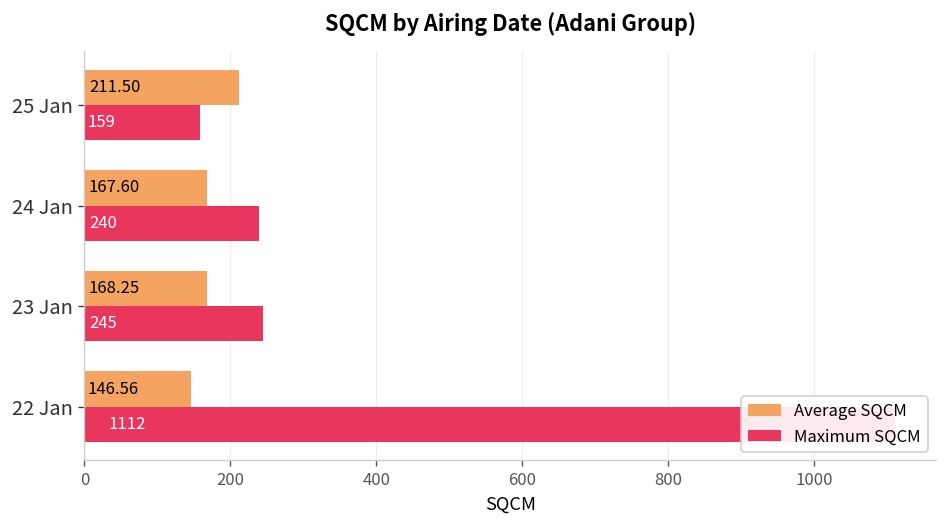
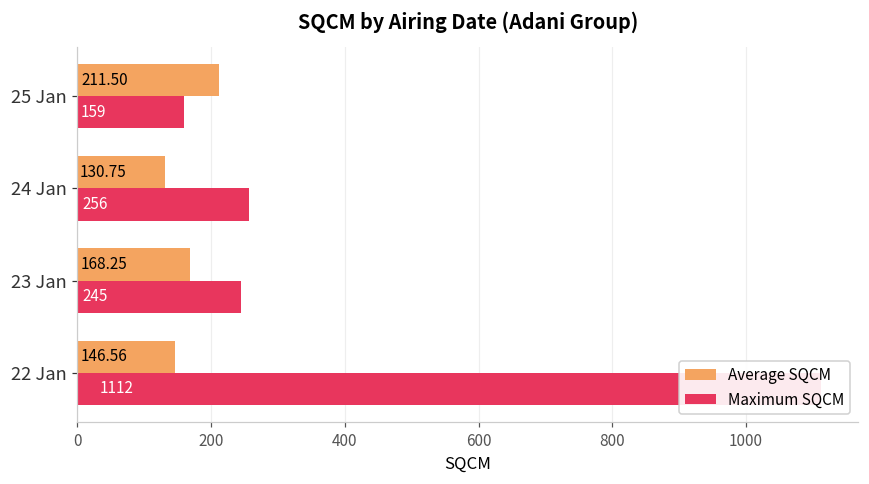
Average SQCM, 24 Jan: 167.60 -> 130.75
Maximum SQCM, 24 Jan: 240 -> 256
